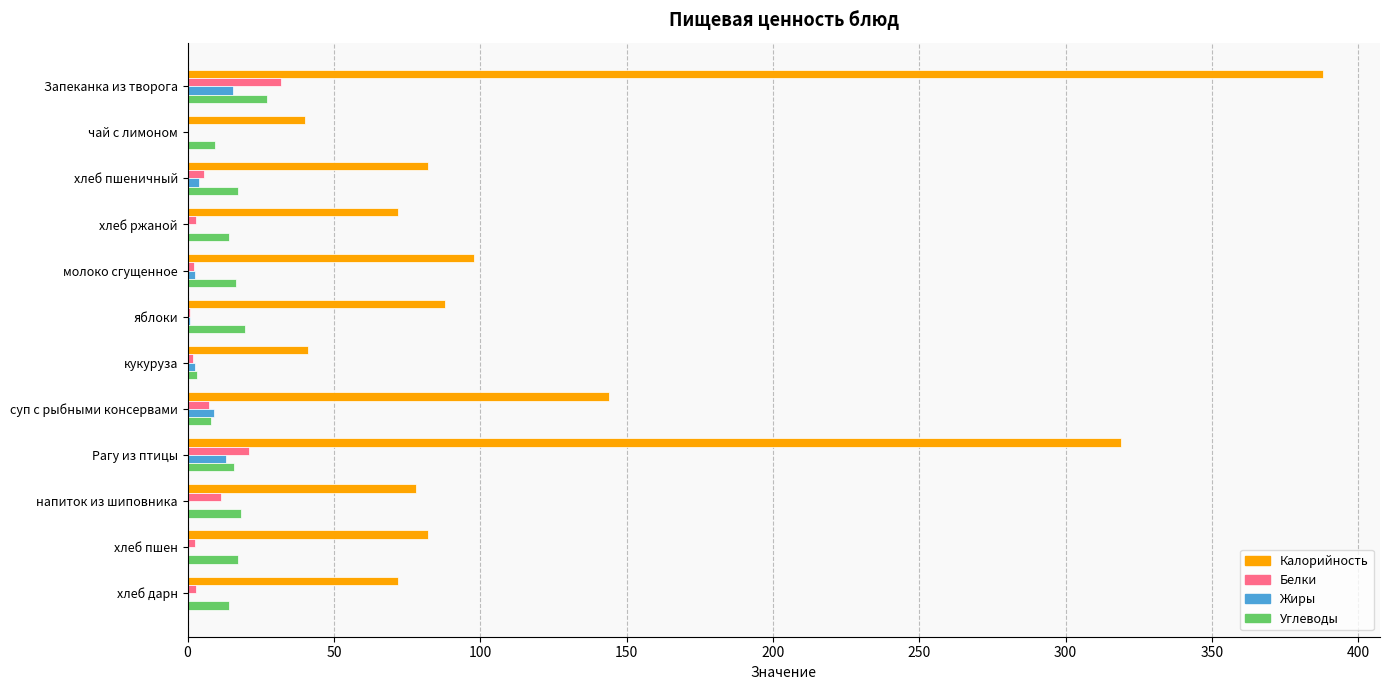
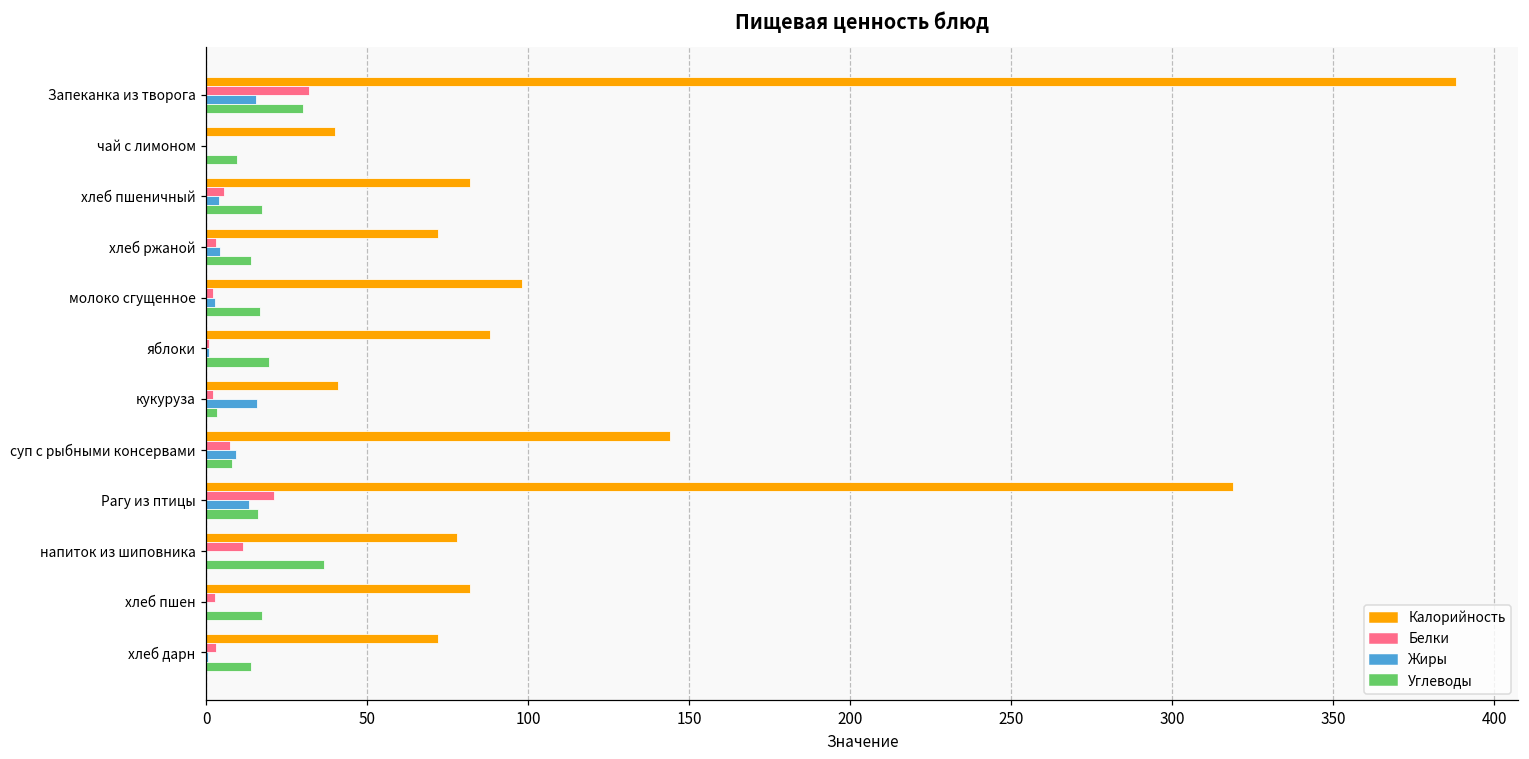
Углеводы, Запеканка из творога: 27 -> 30
Жиры, хлеб ржаной: 1 -> 4
Жиры, кукуруза: 2 -> 16
Углеводы, напиток из шиповника: 18 -> 37
